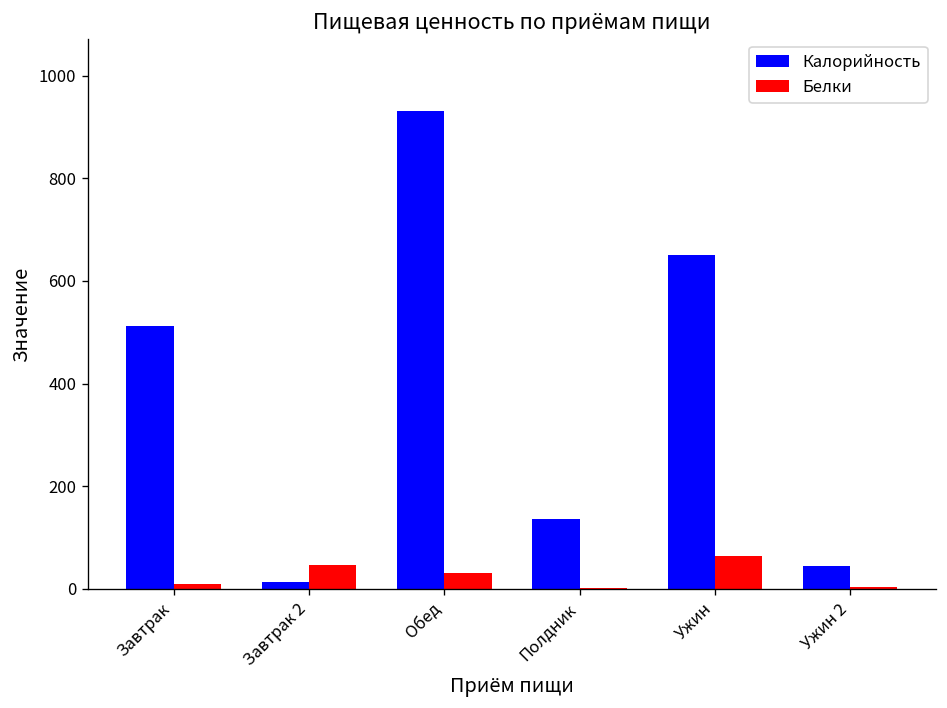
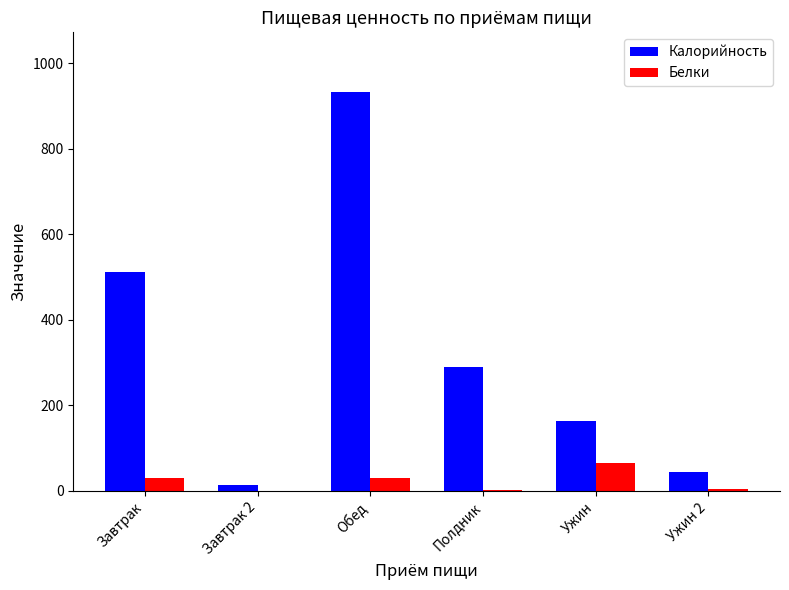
Белки, Завтрак: 10 -> 30
Белки, Завтрак 2: 50 -> 0
Калорийность, Полдник: 140 -> 290
Калорийность, Ужин: 650 -> 160
